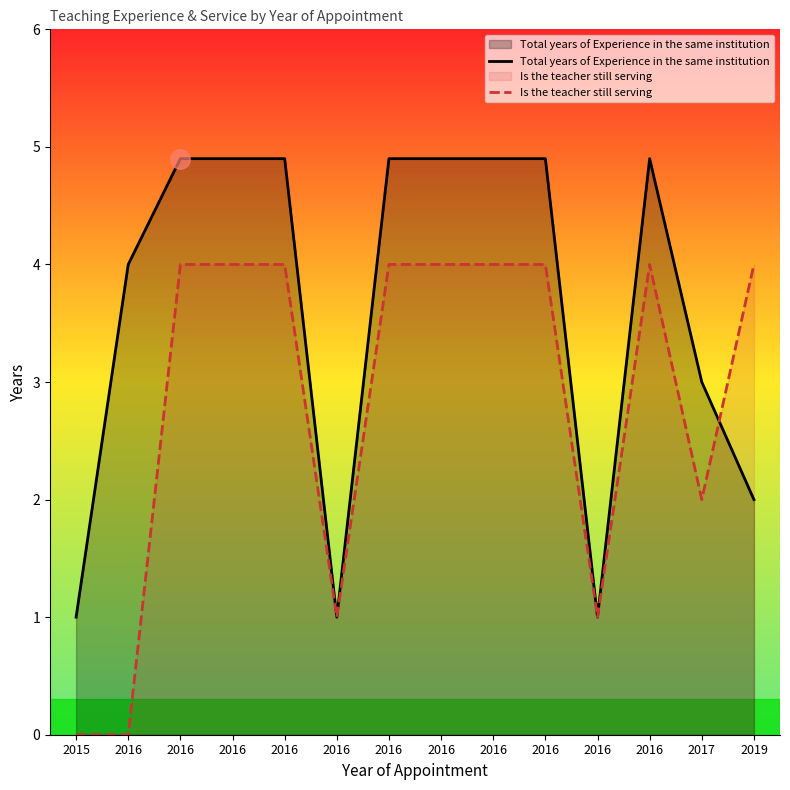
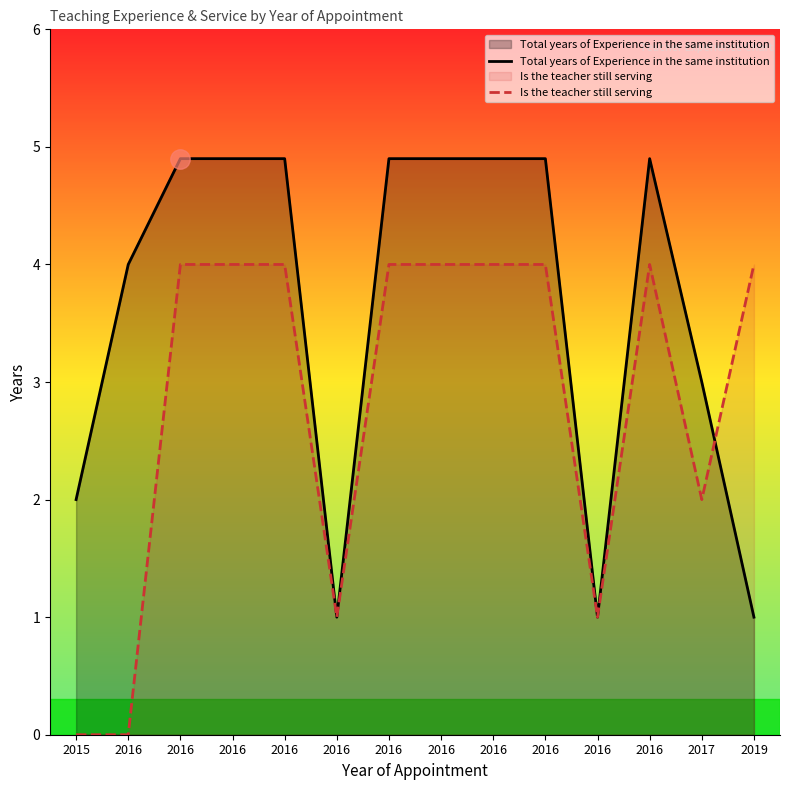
Total years of Experience in the same institution, 2015: 1 -> 2
Total years of Experience in the same institution, 2019: 2 -> 1
